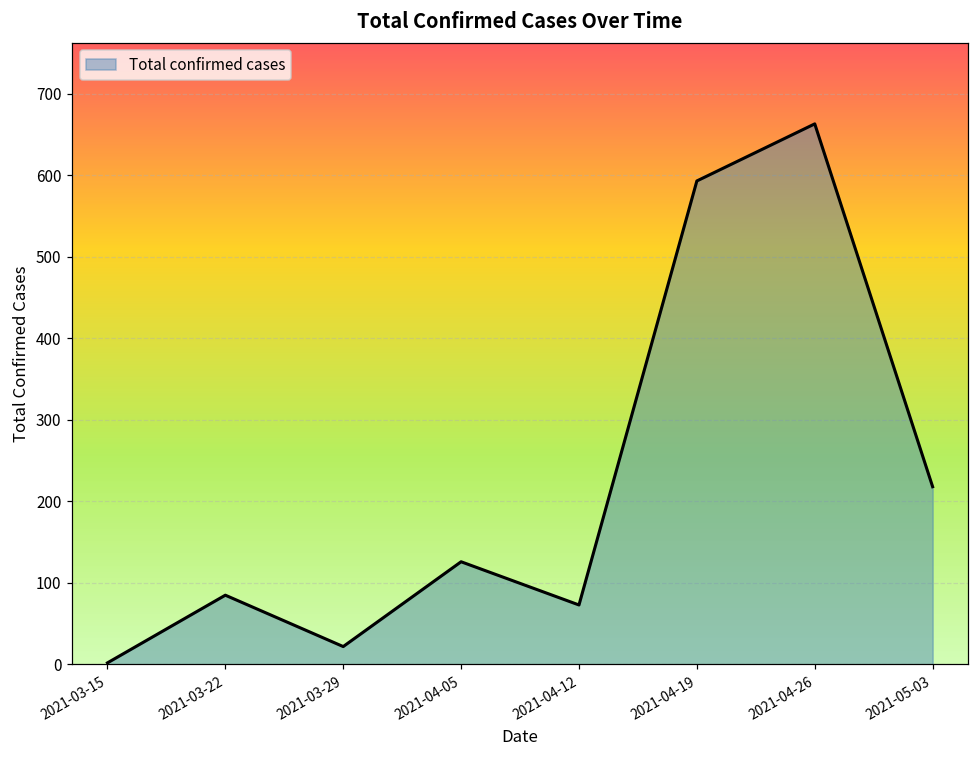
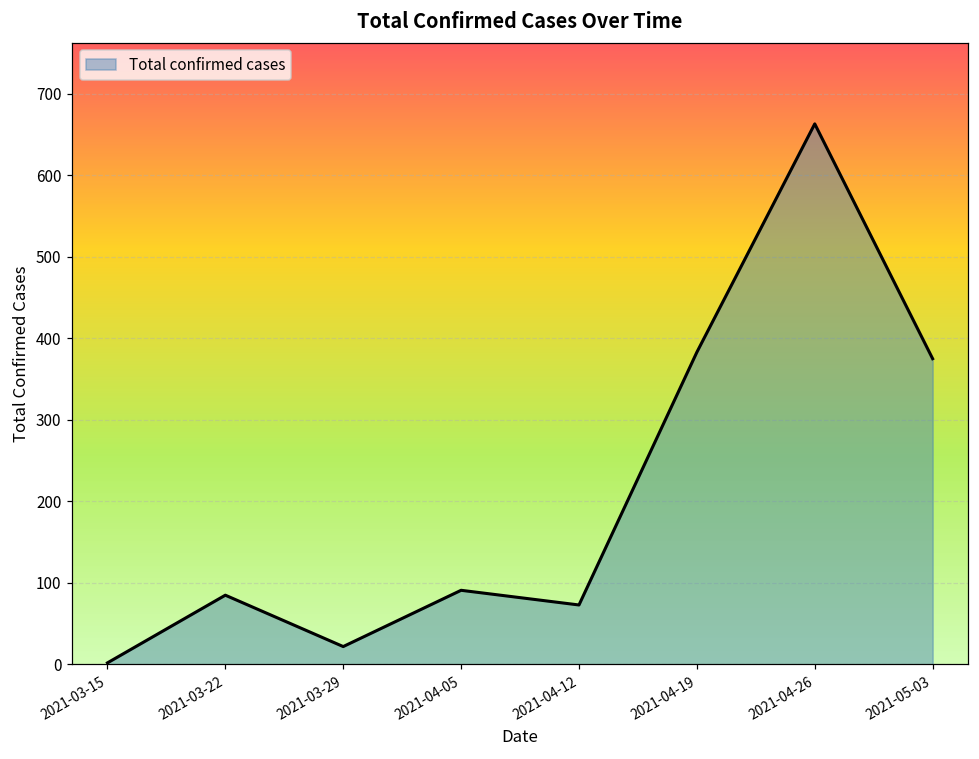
2021-04-05: 130 -> 90
2021-04-19: 590 -> 380
2021-05-03: 220 -> 380
